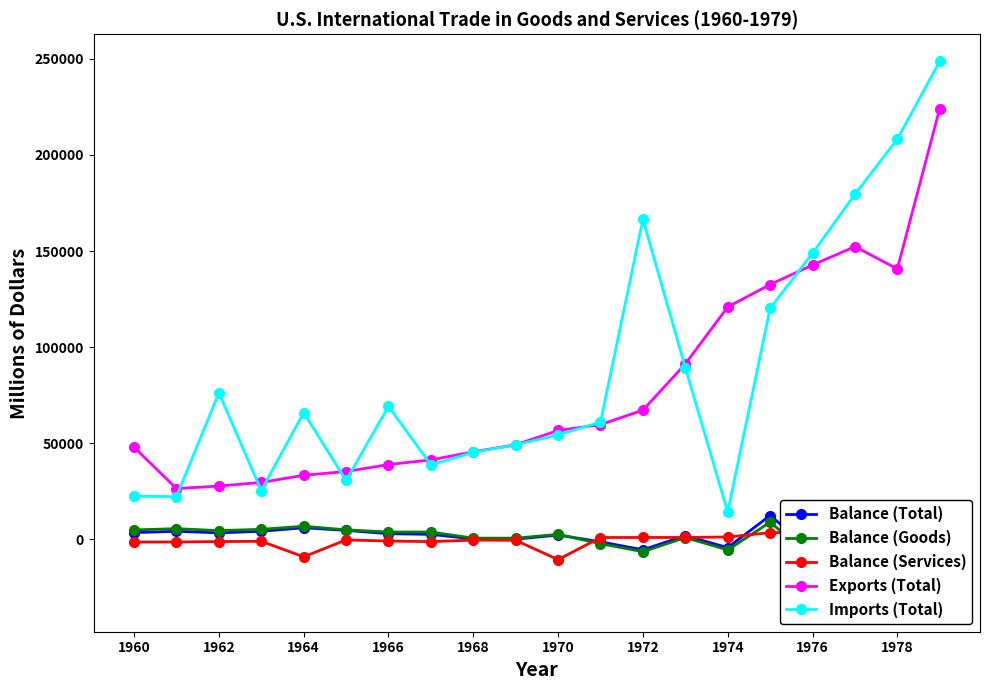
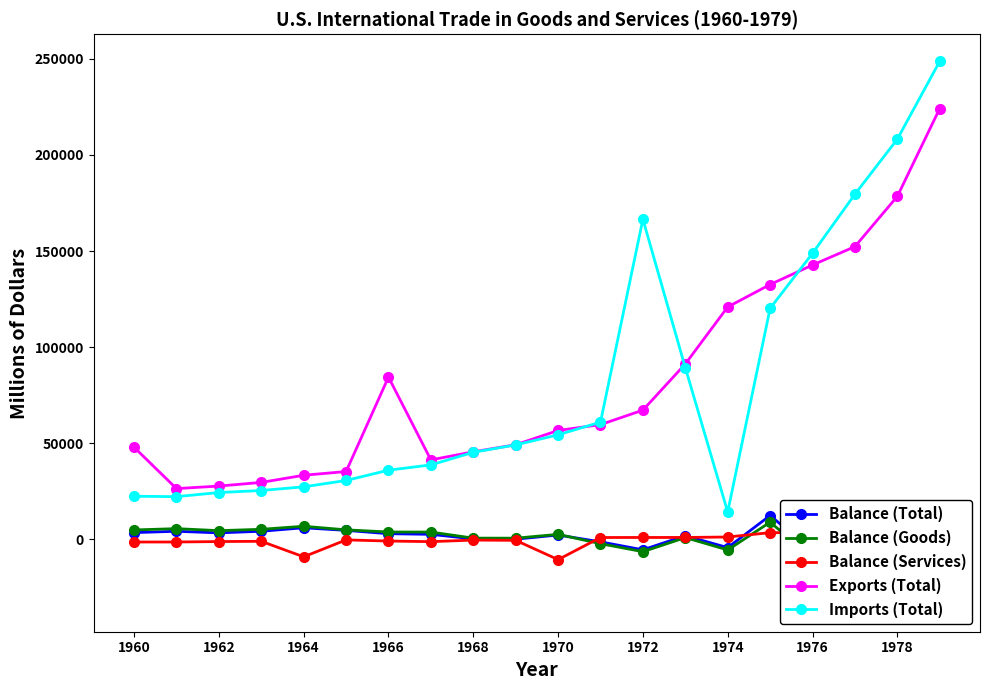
Imports (Total), 1962: 76000 -> 24000
Imports (Total), 1964: 66000 -> 27000
Exports (Total), 1966: 39000 -> 84000
Imports (Total), 1966: 69000 -> 36000
Exports (Total), 1978: 141000 -> 178000
